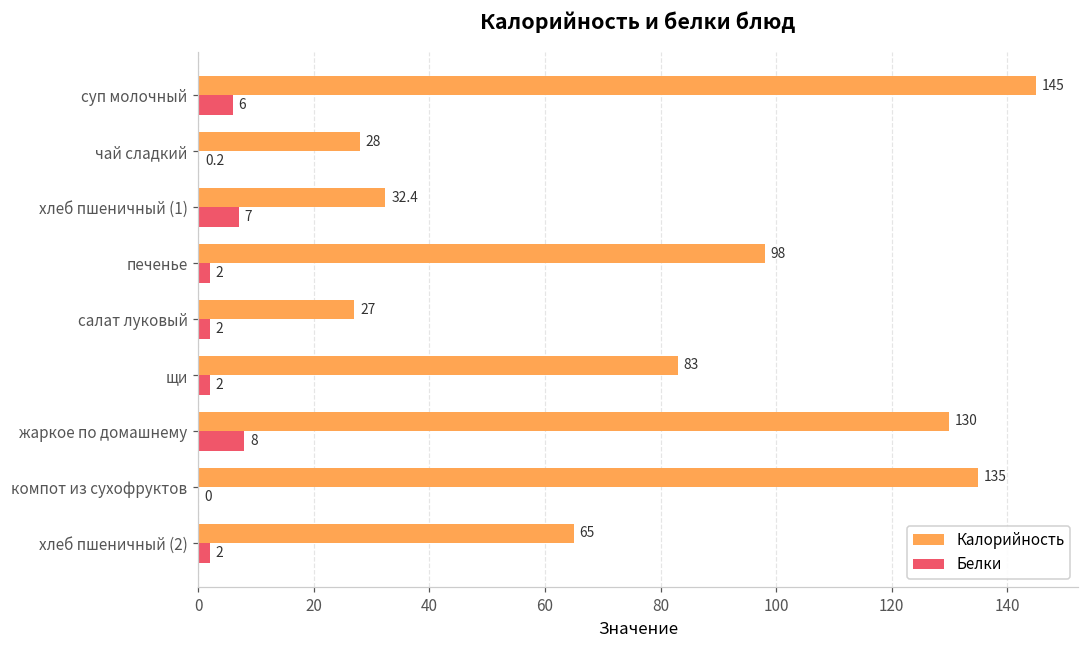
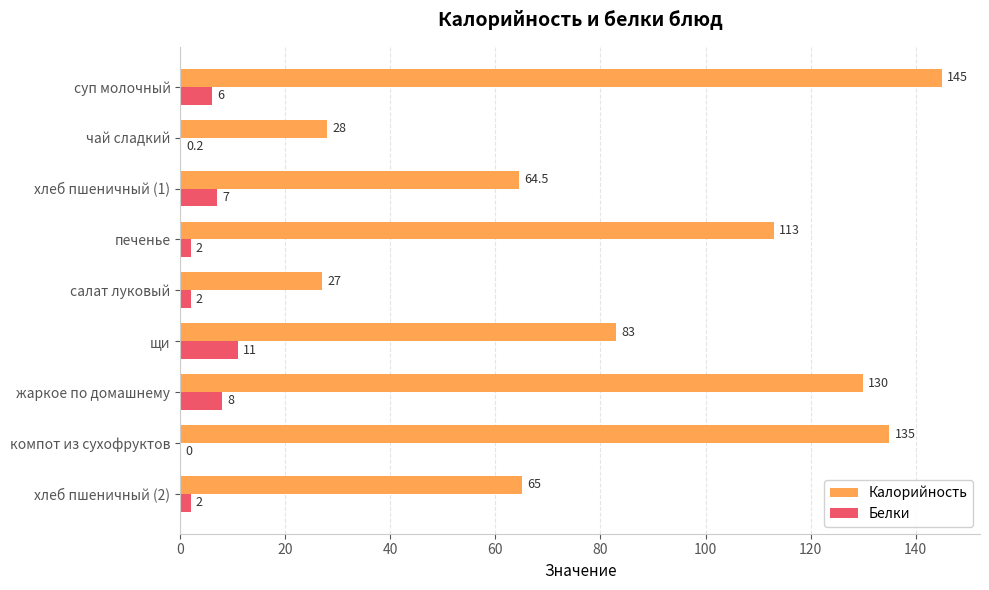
Калорийность, хлеб пшеничный (1): 32.4 -> 64.5
Калорийность, печенье: 98 -> 113
Белки, щи: 2 -> 11
